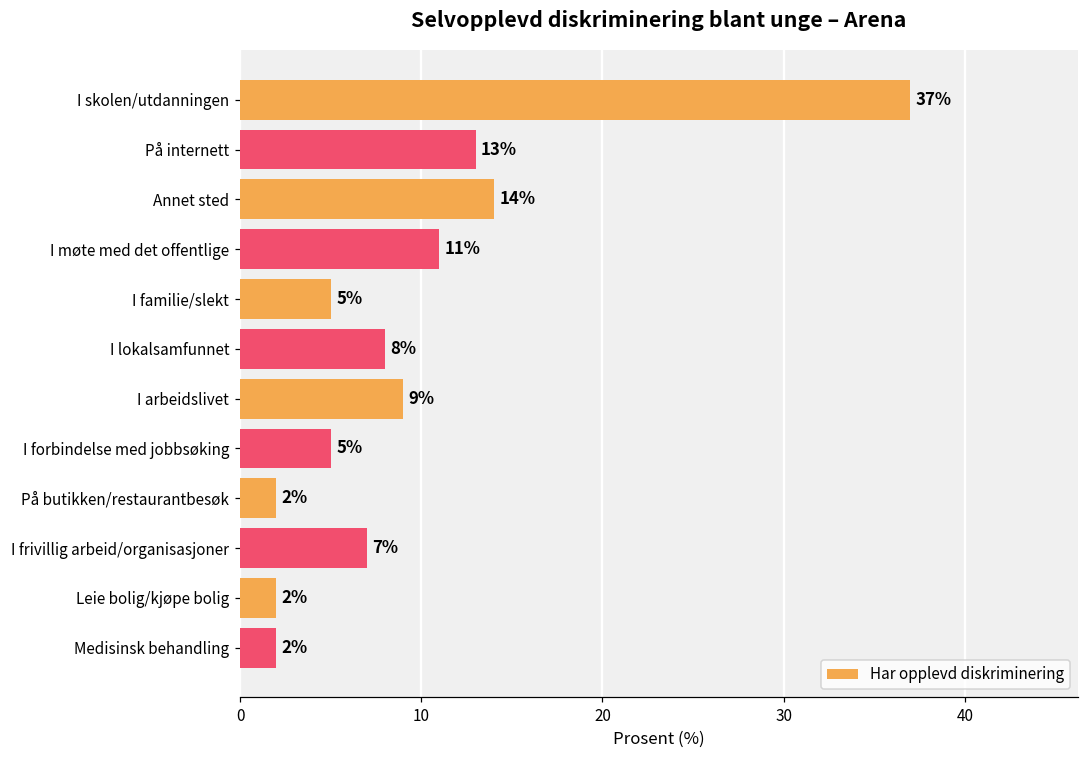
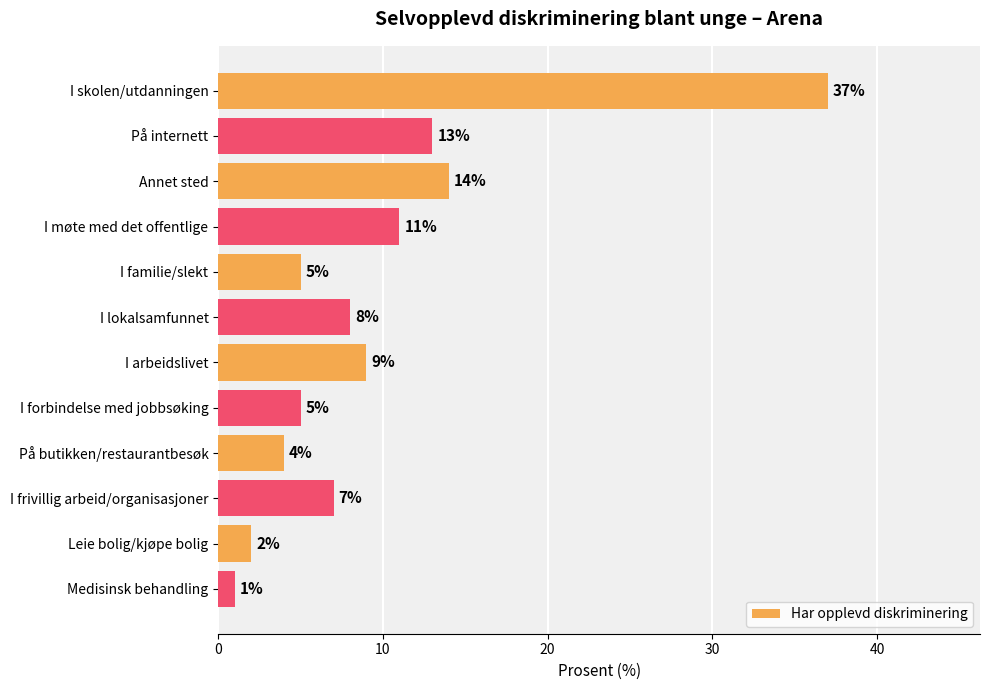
På butikken/restaurantbesøk: 2% -> 4%
Medisinsk behandling: 2% -> 1%
